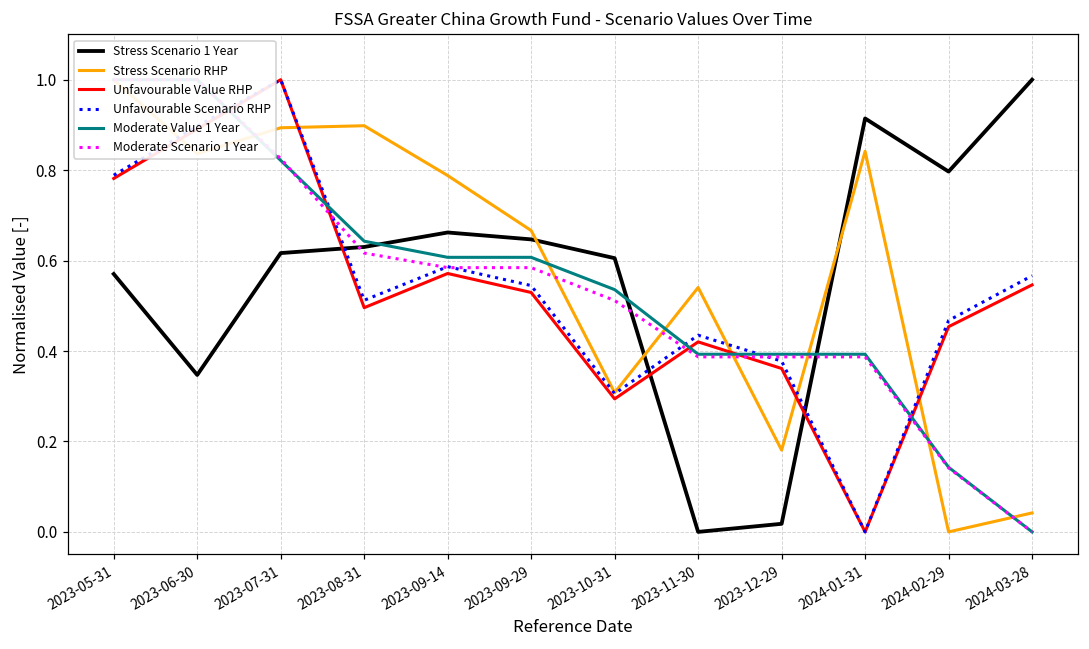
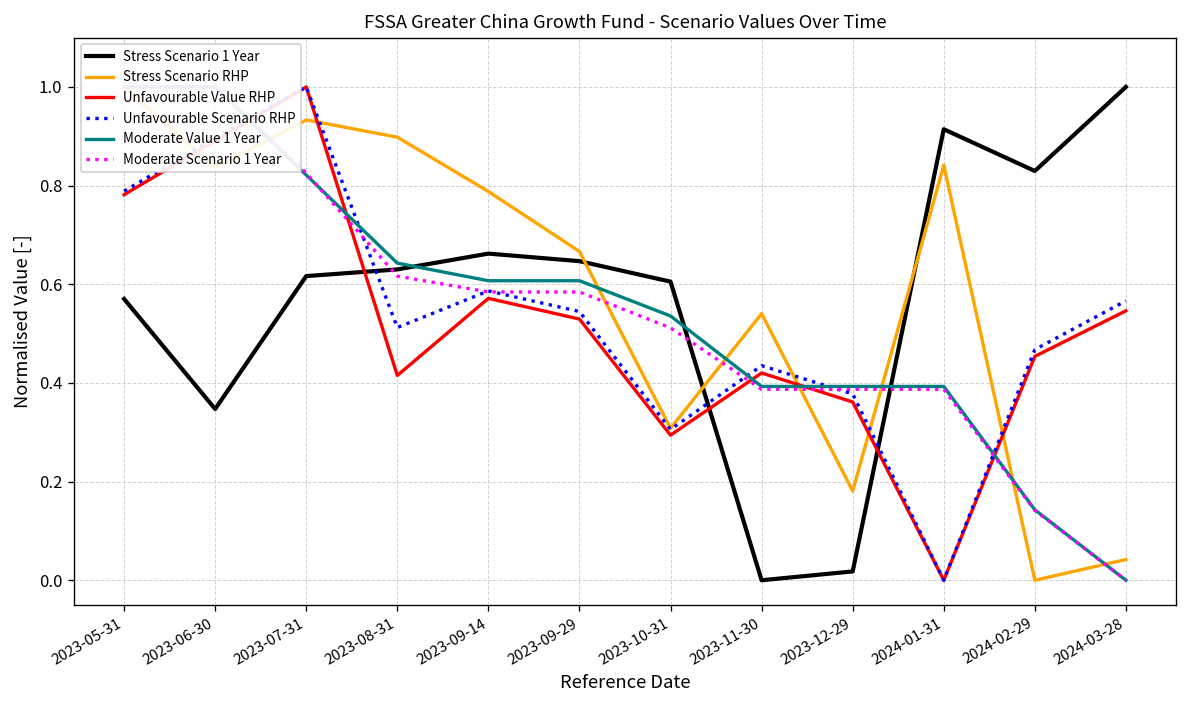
Stress Scenario RHP, 2023-07-31: 0.89 -> 0.93
Unfavourable Value RHP, 2023-08-31: 0.50 -> 0.42
Stress Scenario 1 Year, 2024-02-29: 0.80 -> 0.83
